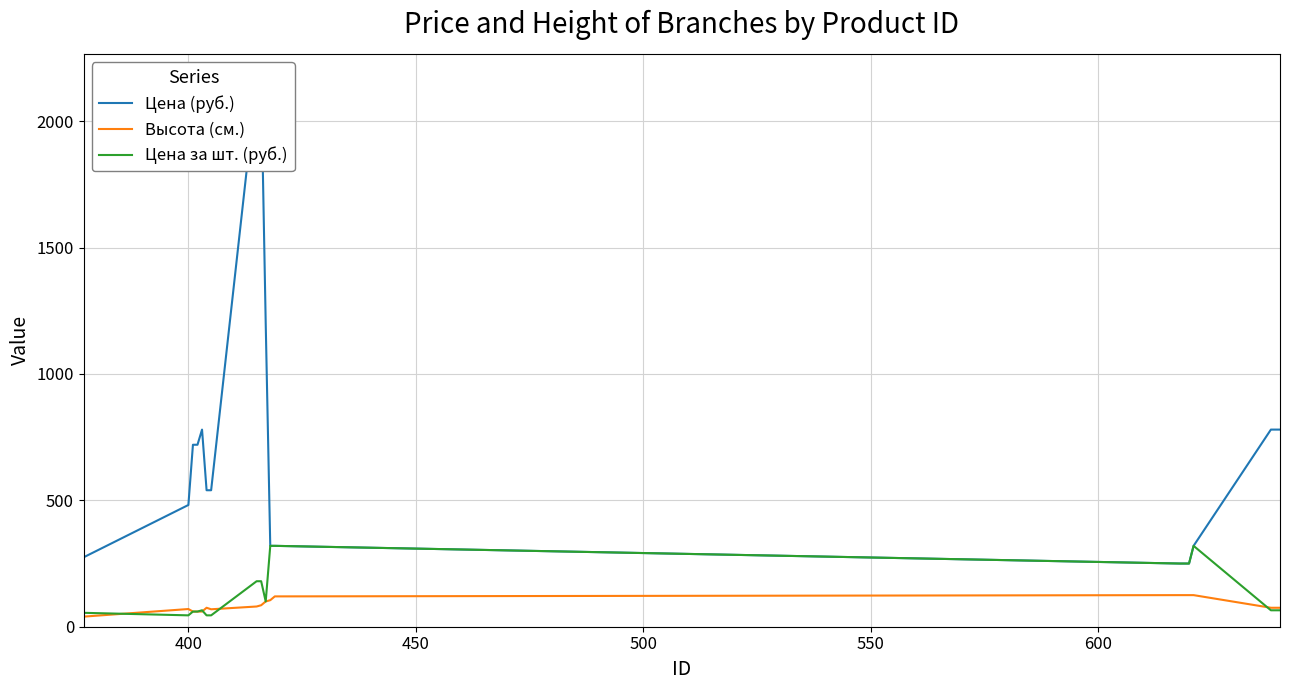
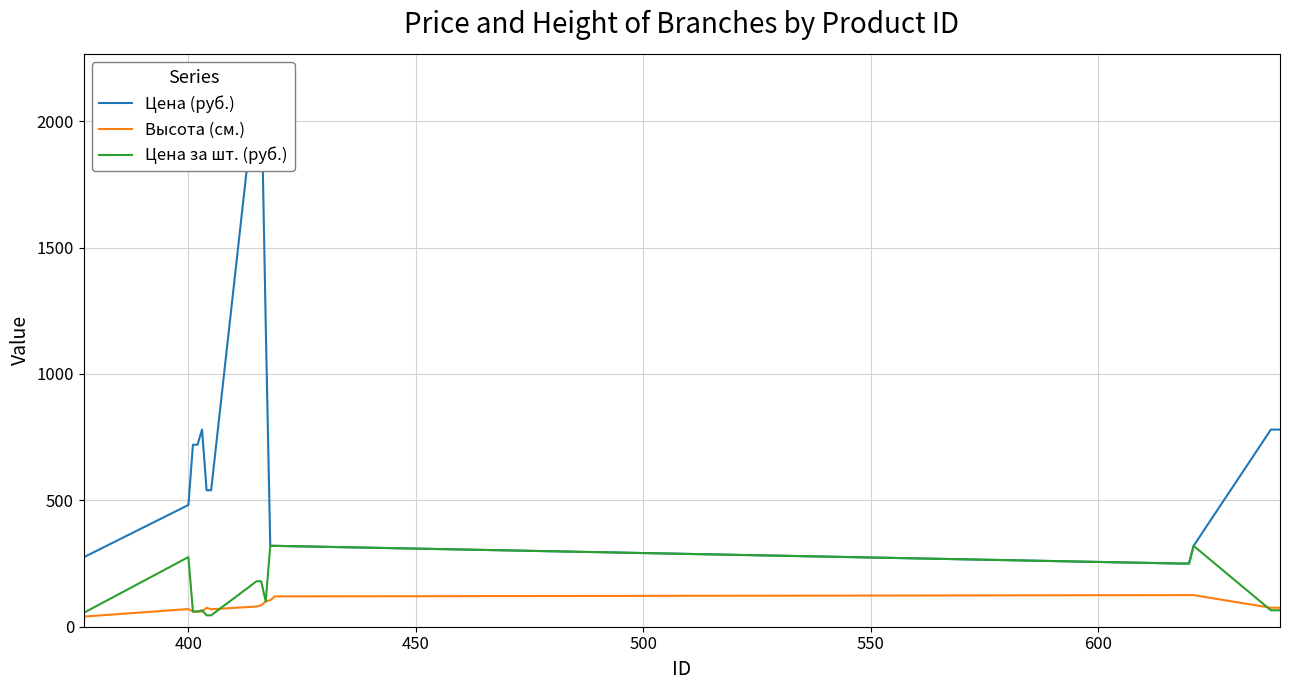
Цена за шт. (руб.), 400: 50 -> 280
